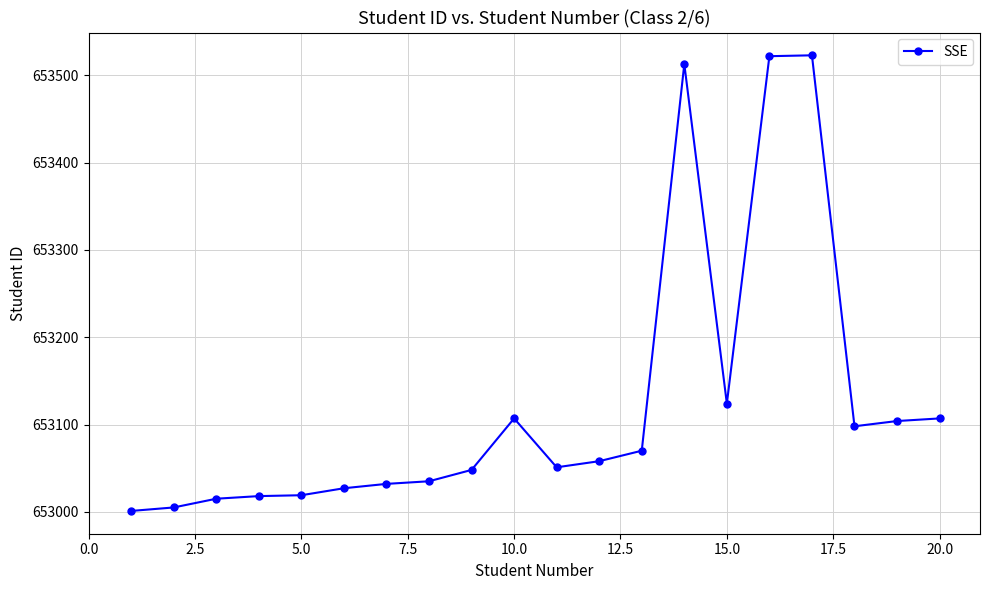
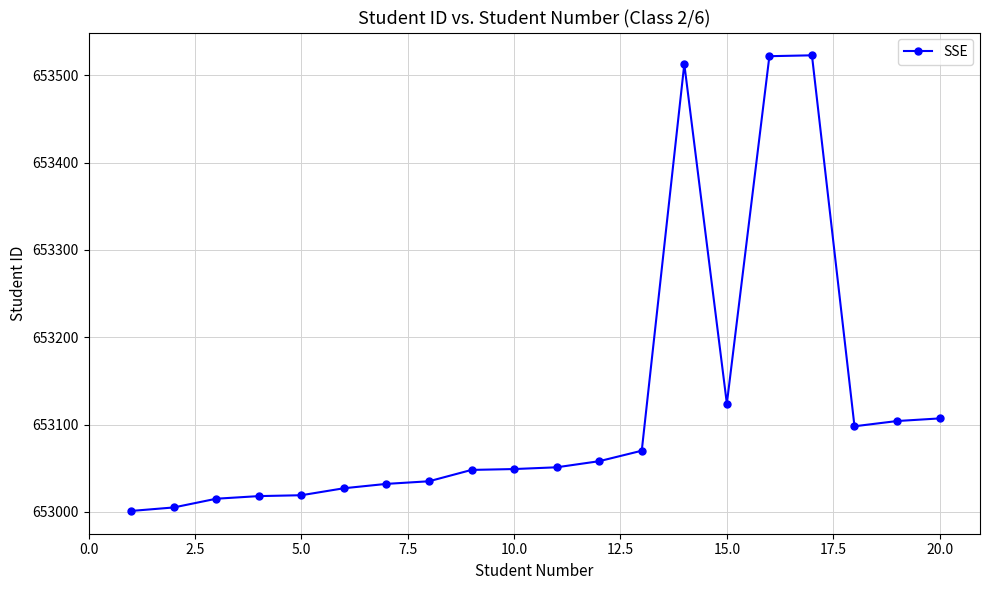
10.0: 653110 -> 653050
